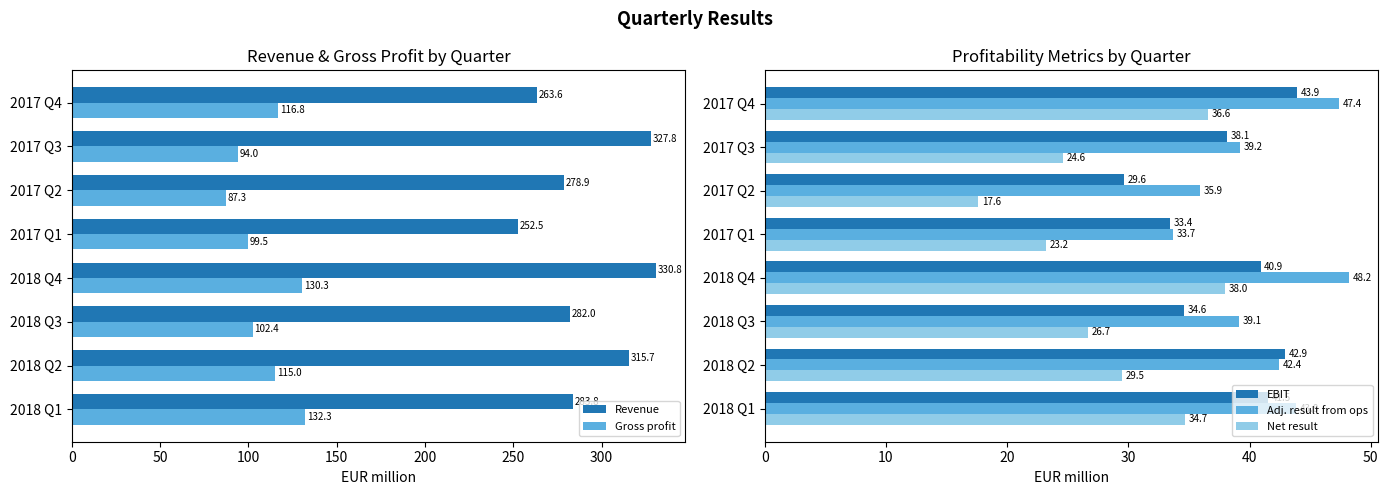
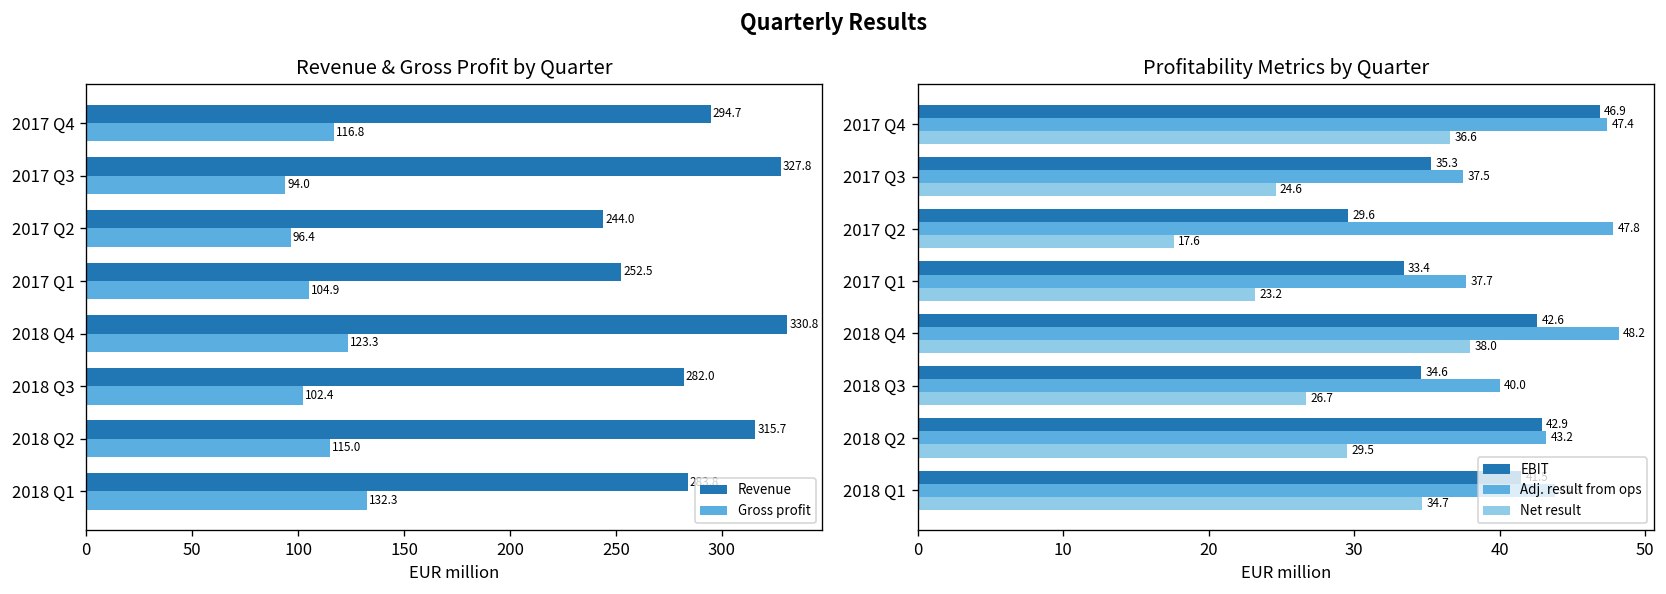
Revenue & Gross Profit by Quarter, Revenue, 2017 Q4: 263.6 -> 294.7
Revenue & Gross Profit by Quarter, Revenue, 2017 Q2: 278.9 -> 244.0
Revenue & Gross Profit by Quarter, Gross profit, 2017 Q2: 87.3 -> 96.4
Revenue & Gross Profit by Quarter, Gross profit, 2017 Q1: 99.5 -> 104.9
Revenue & Gross Profit by Quarter, Gross profit, 2018 Q4: 130.3 -> 123.3
Profitability Metrics by Quarter, EBIT, 2017 Q4: 43.9 -> 46.9
Profitability Metrics by Quarter, EBIT, 2017 Q3: 38.1 -> 35.3
Profitability Metrics by Quarter, Adj. result from ops, 2017 Q3: 39.2 -> 37.5
Profitability Metrics by Quarter, Adj. result from ops, 2017 Q2: 35.9 -> 47.8
Profitability Metrics by Quarter, Adj. result from ops, 2017 Q1: 33.7 -> 37.7
Profitability Metrics by Quarter, EBIT, 2018 Q4: 40.9 -> 42.6
Profitability Metrics by Quarter, Adj. result from ops, 2018 Q3: 39.1 -> 40.0
Profitability Metrics by Quarter, Adj. result from ops, 2018 Q2: 42.4 -> 43.2
